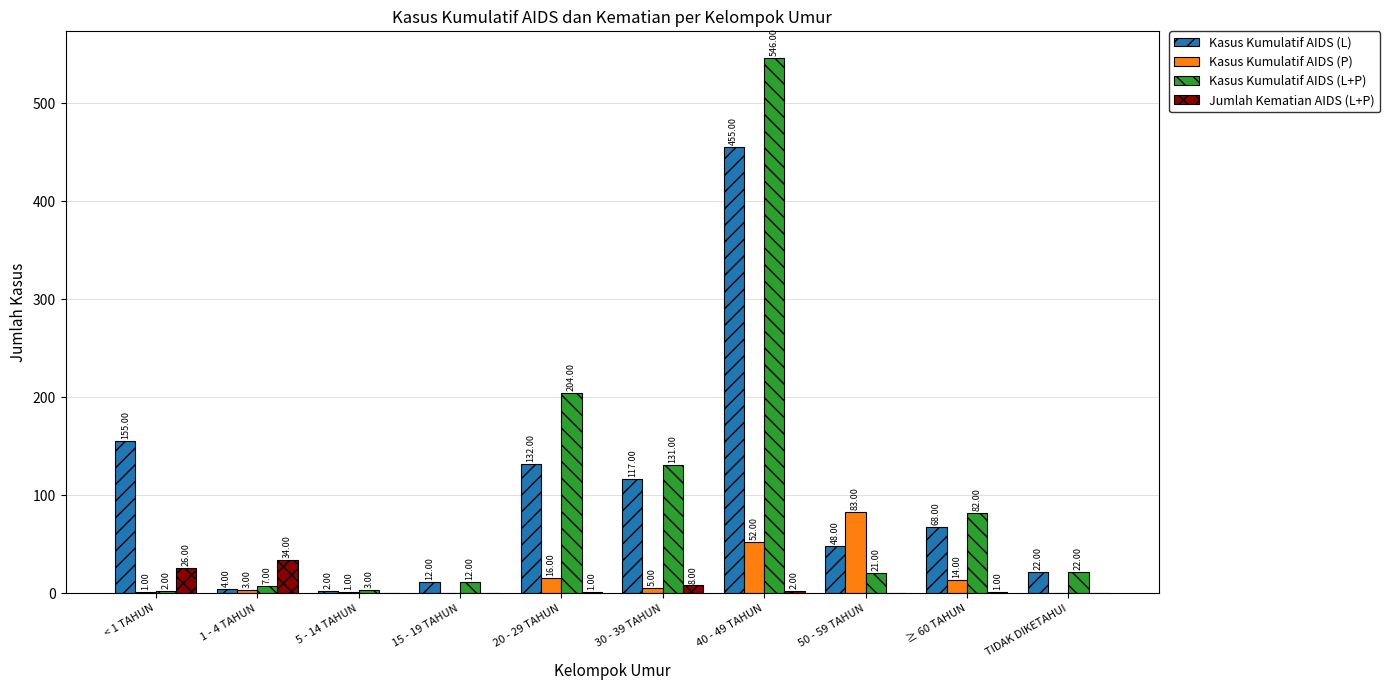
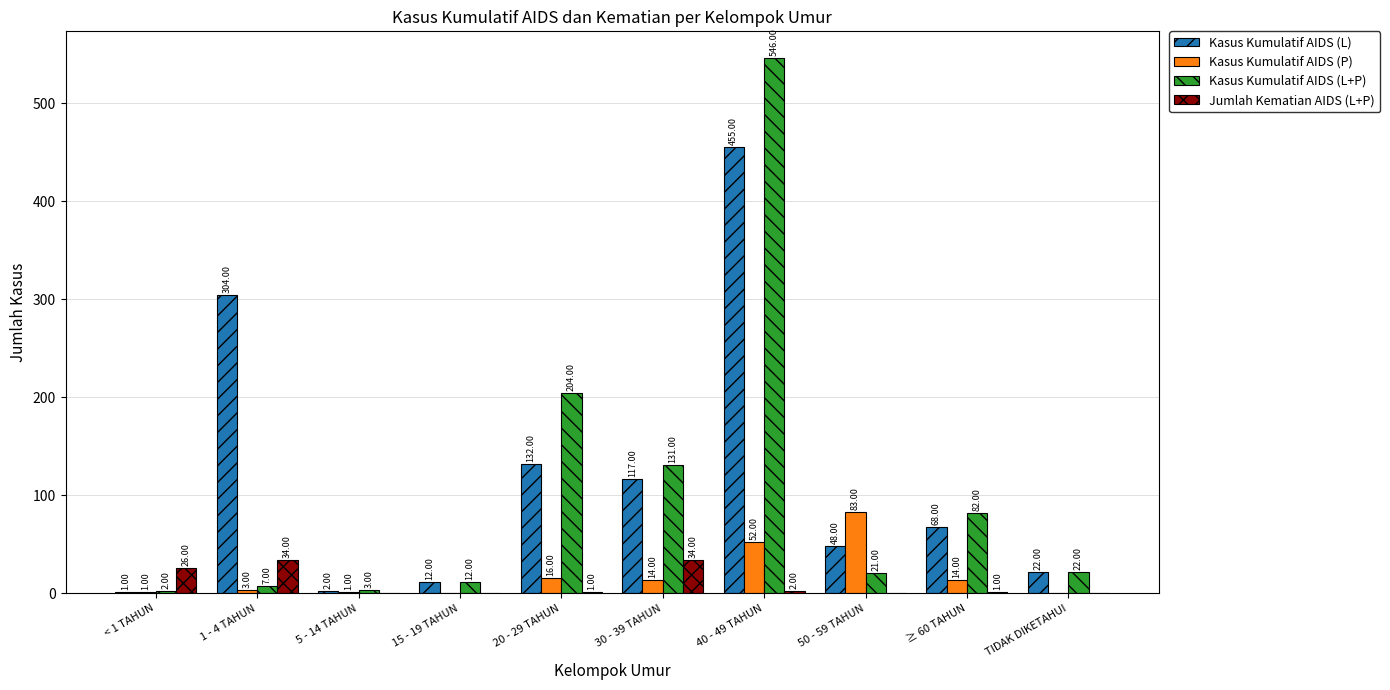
Kasus Kumulatif AIDS (L), < 1 TAHUN: 155.00 -> 1.00
Kasus Kumulatif AIDS (L), 1 - 4 TAHUN: 4.00 -> 304.00
Kasus Kumulatif AIDS (P), 30 - 39 TAHUN: 5.00 -> 14.00
Jumlah Kematian AIDS (L+P), 30 - 39 TAHUN: 8.00 -> 34.00
